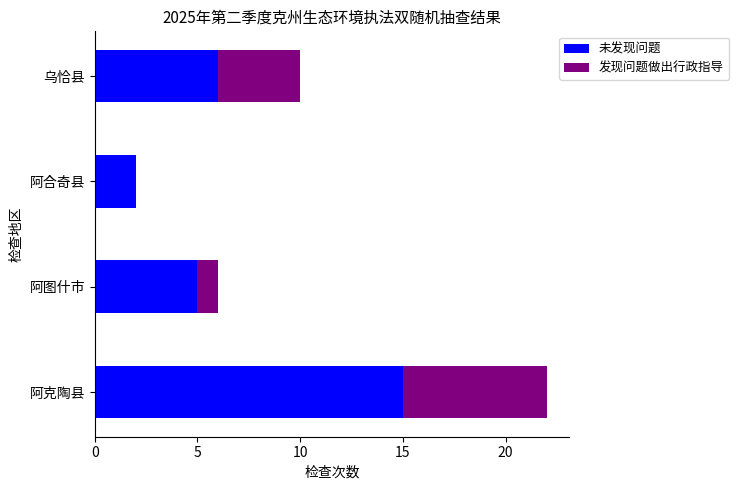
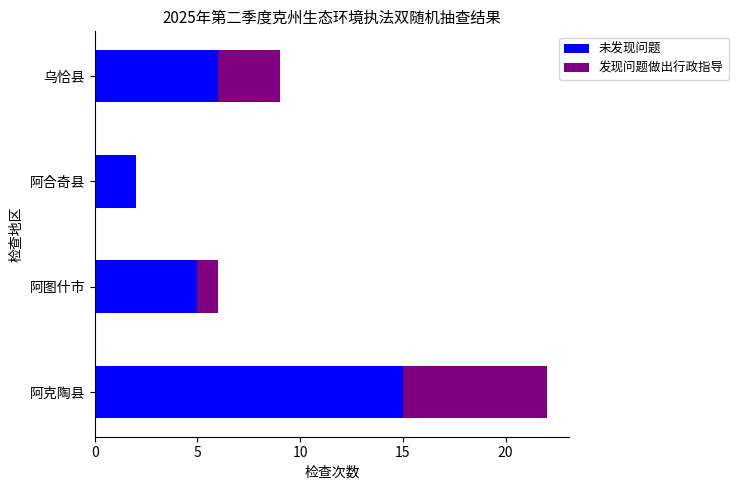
发现问题做出行政指导, 乌恰县: 4 -> 3
